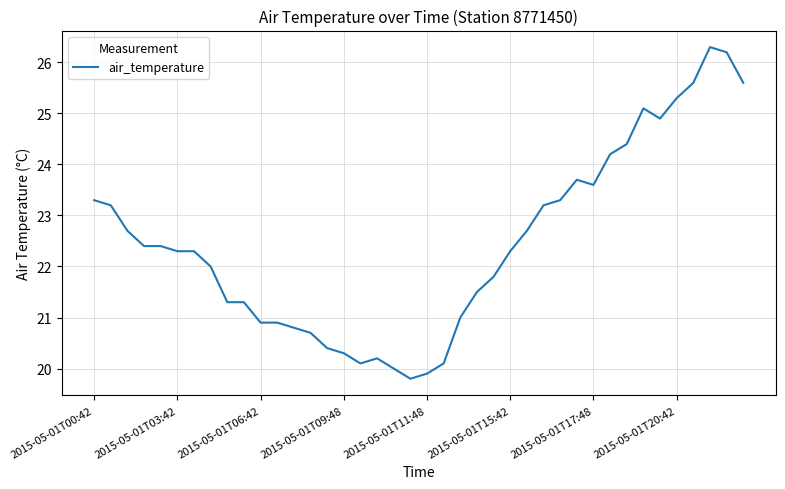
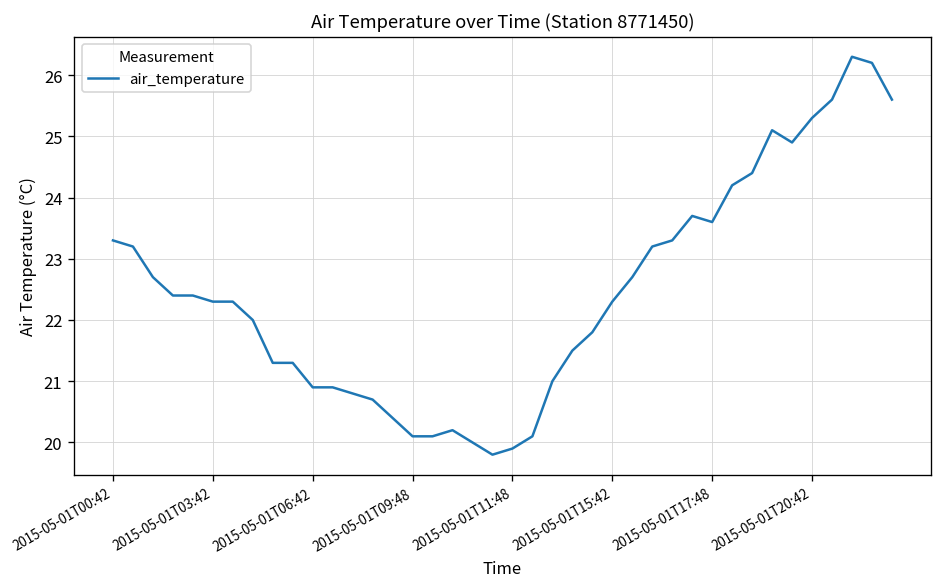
2015-05-01T09:48: 20.3 -> 20.1
